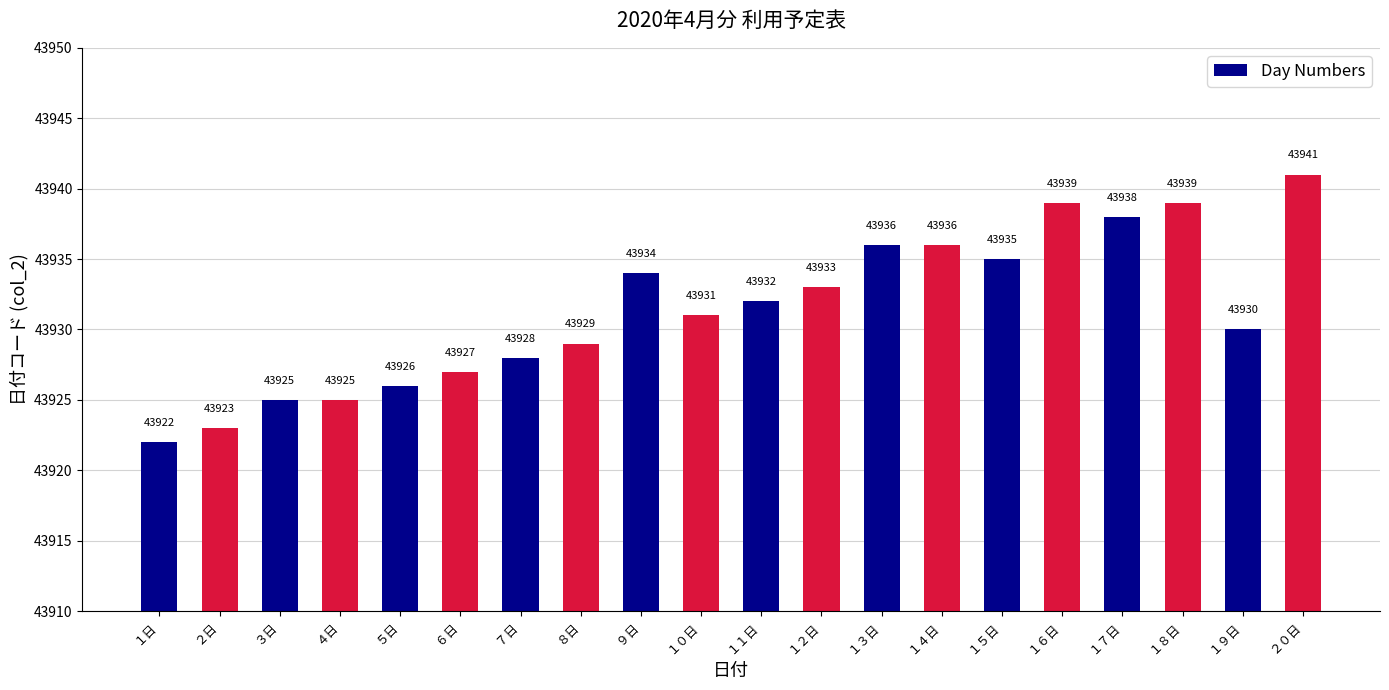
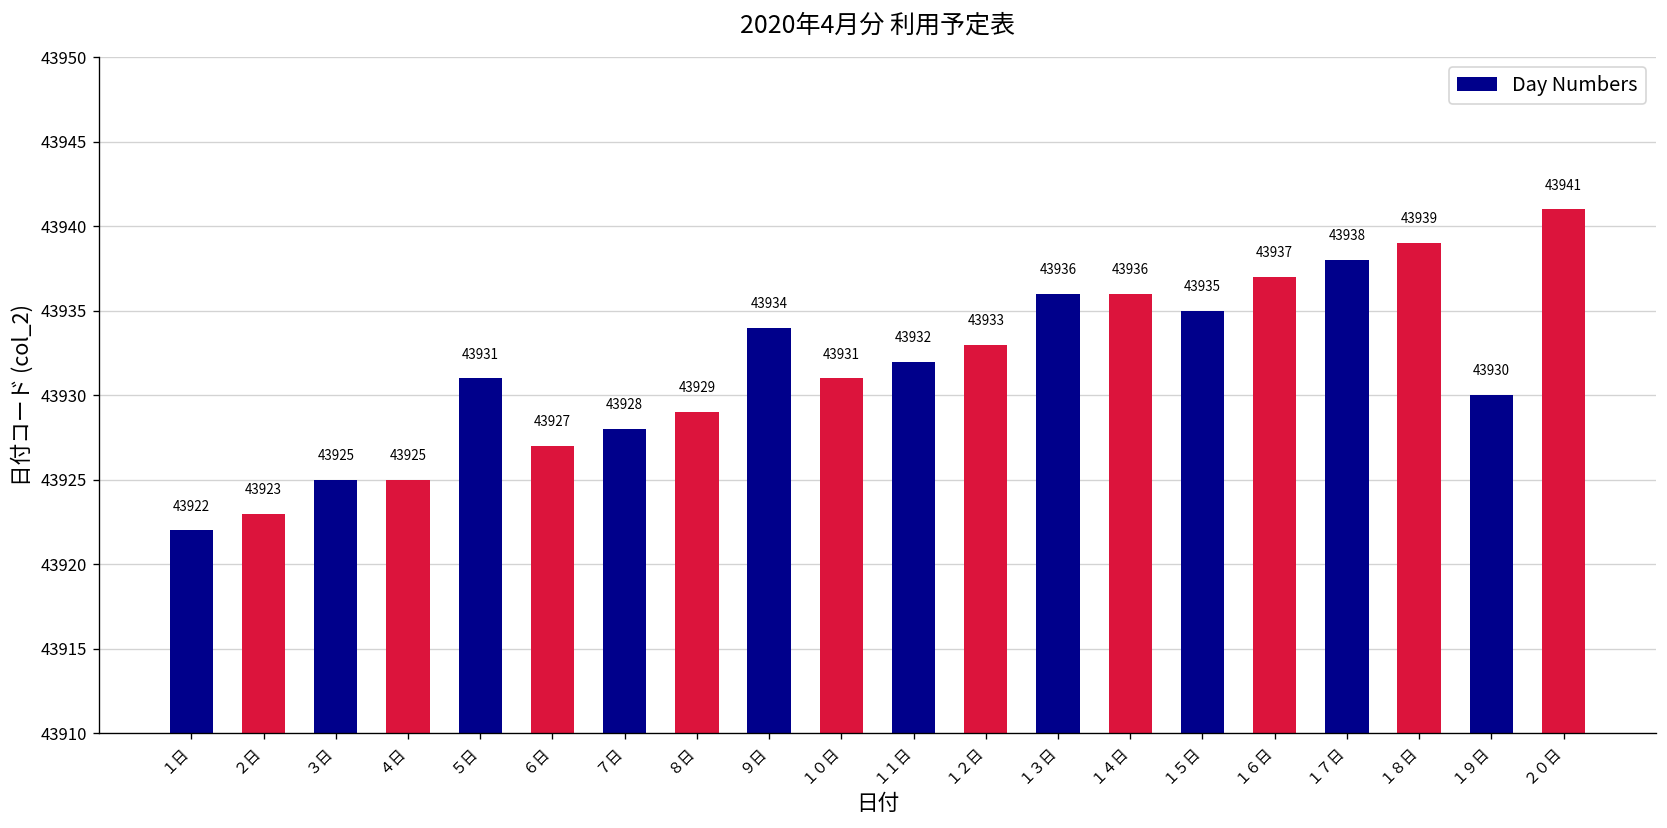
５日: 43926 -> 43931
１６日: 43939 -> 43937
